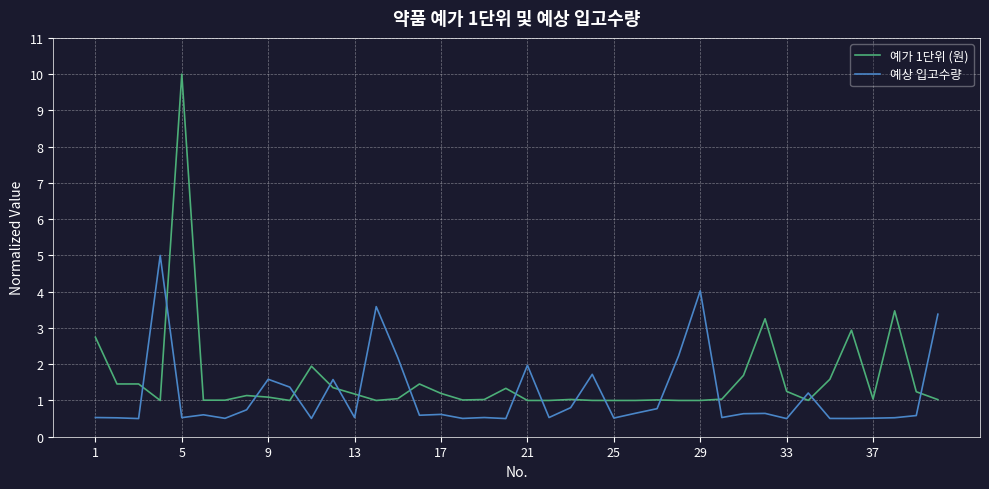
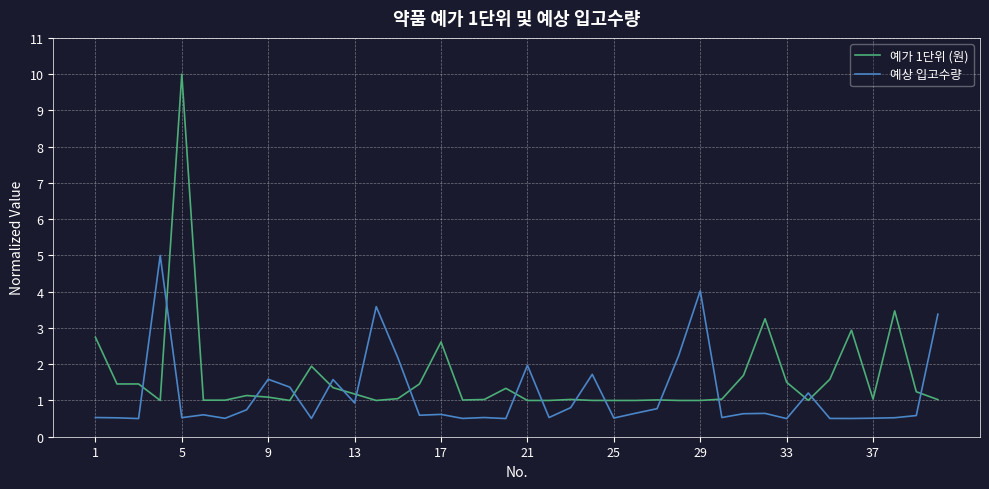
예상 입고수량, 13: 0.5 -> 0.9
예가 1단위 (원), 17: 1.2 -> 2.6
예가 1단위 (원), 33: 1.3 -> 1.5
